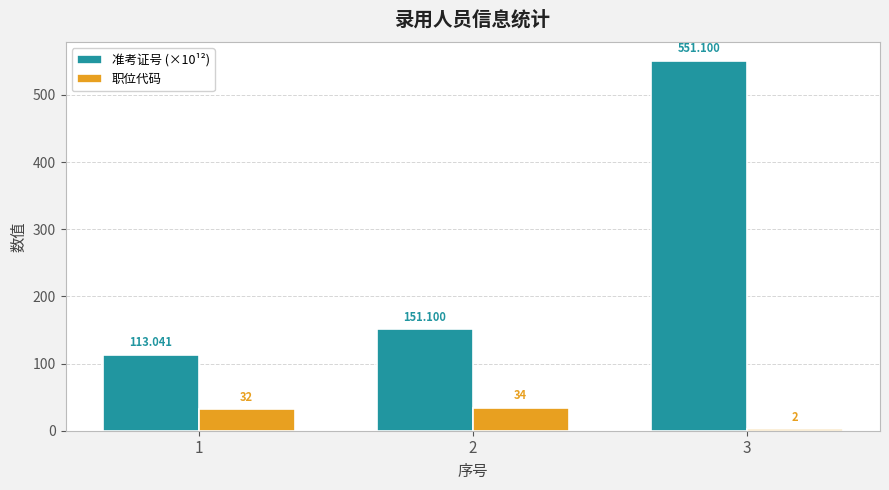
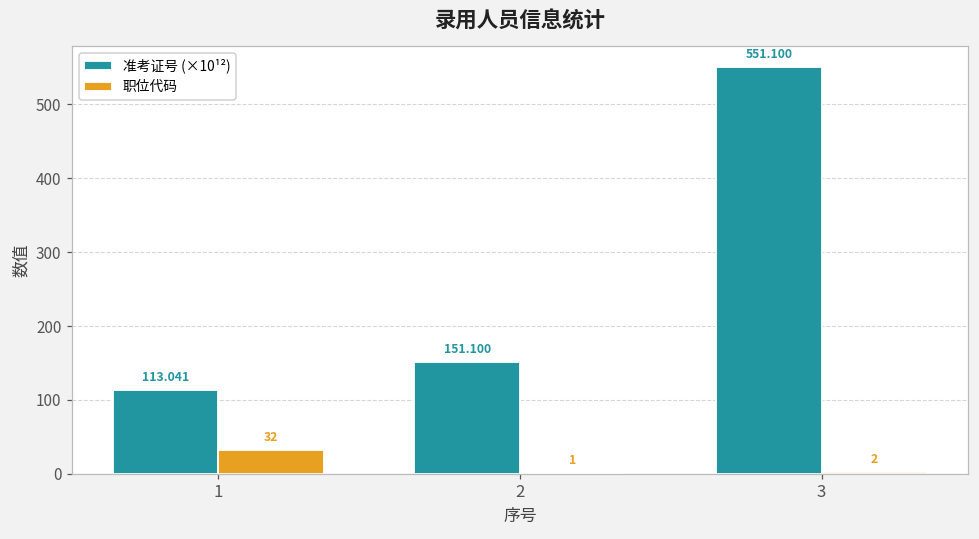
职位代码, 2: 34 -> 1
